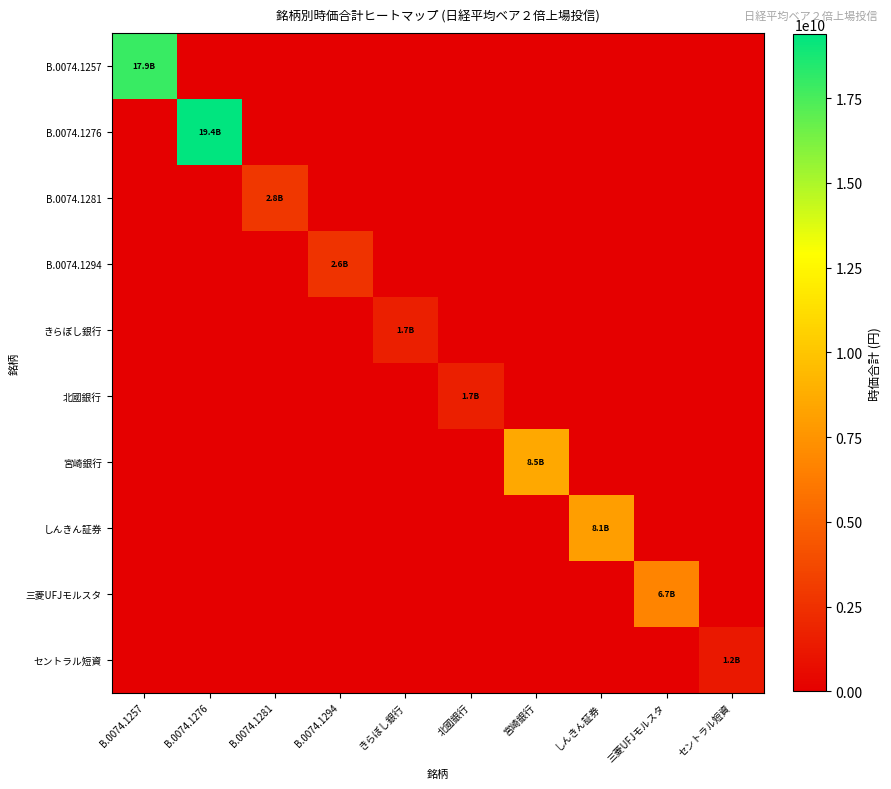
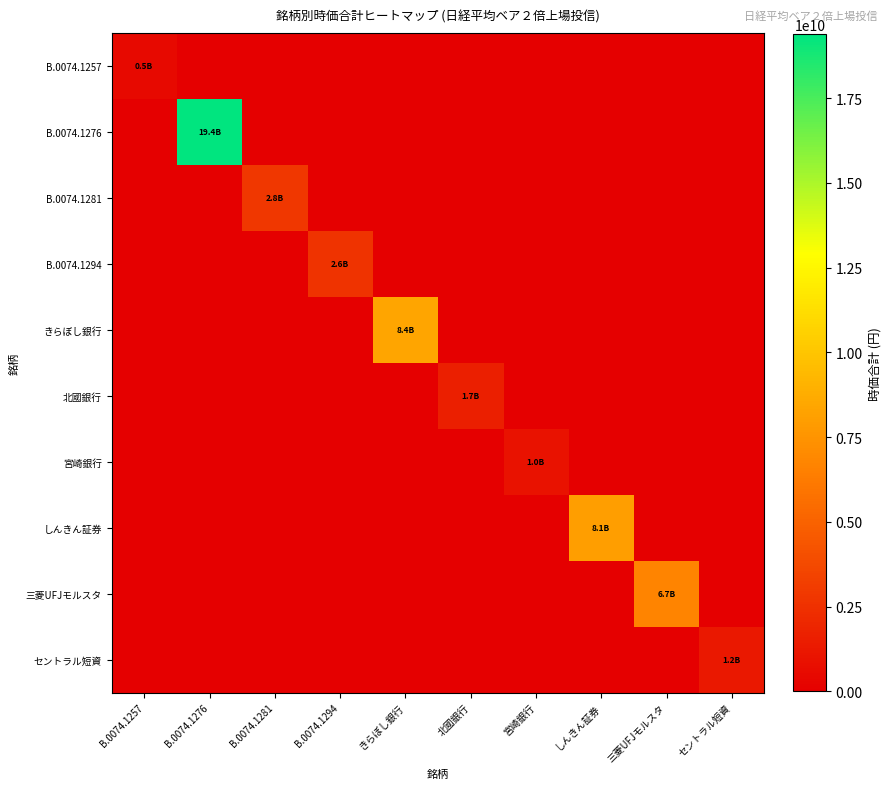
B.0074.1257, B.0074.1257: 17.9B -> 0.5B
きらぼし銀行, きらぼし銀行: 1.7B -> 8.4B
宮崎銀行, 宮崎銀行: 8.5B -> 1.0B
